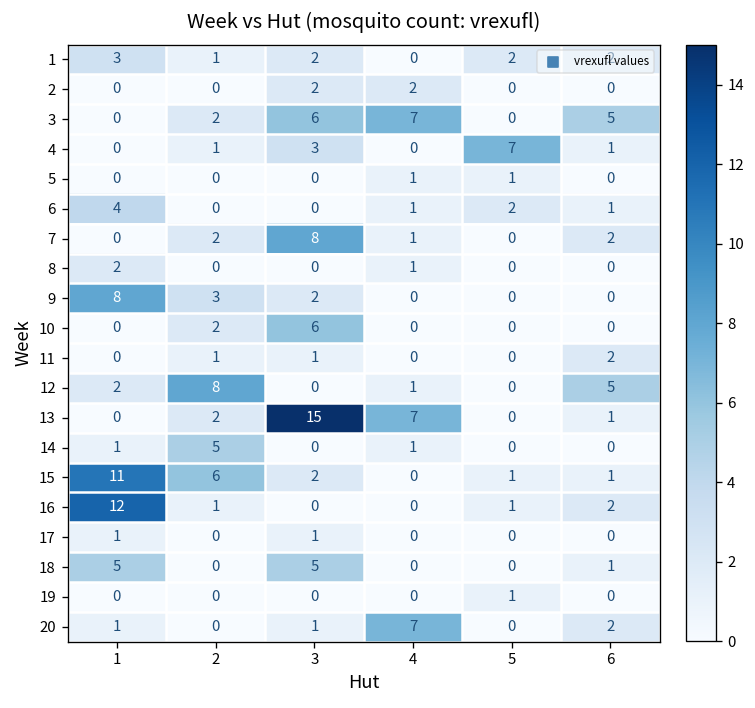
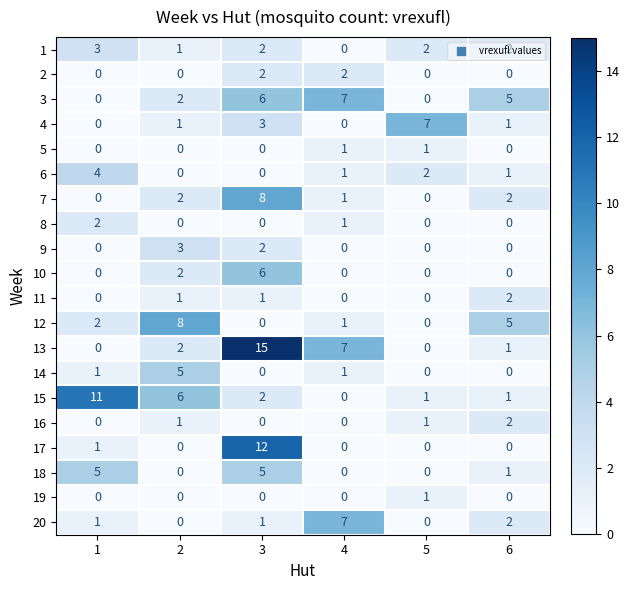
9, 1: 8 -> 0
16, 1: 12 -> 0
17, 3: 1 -> 12
